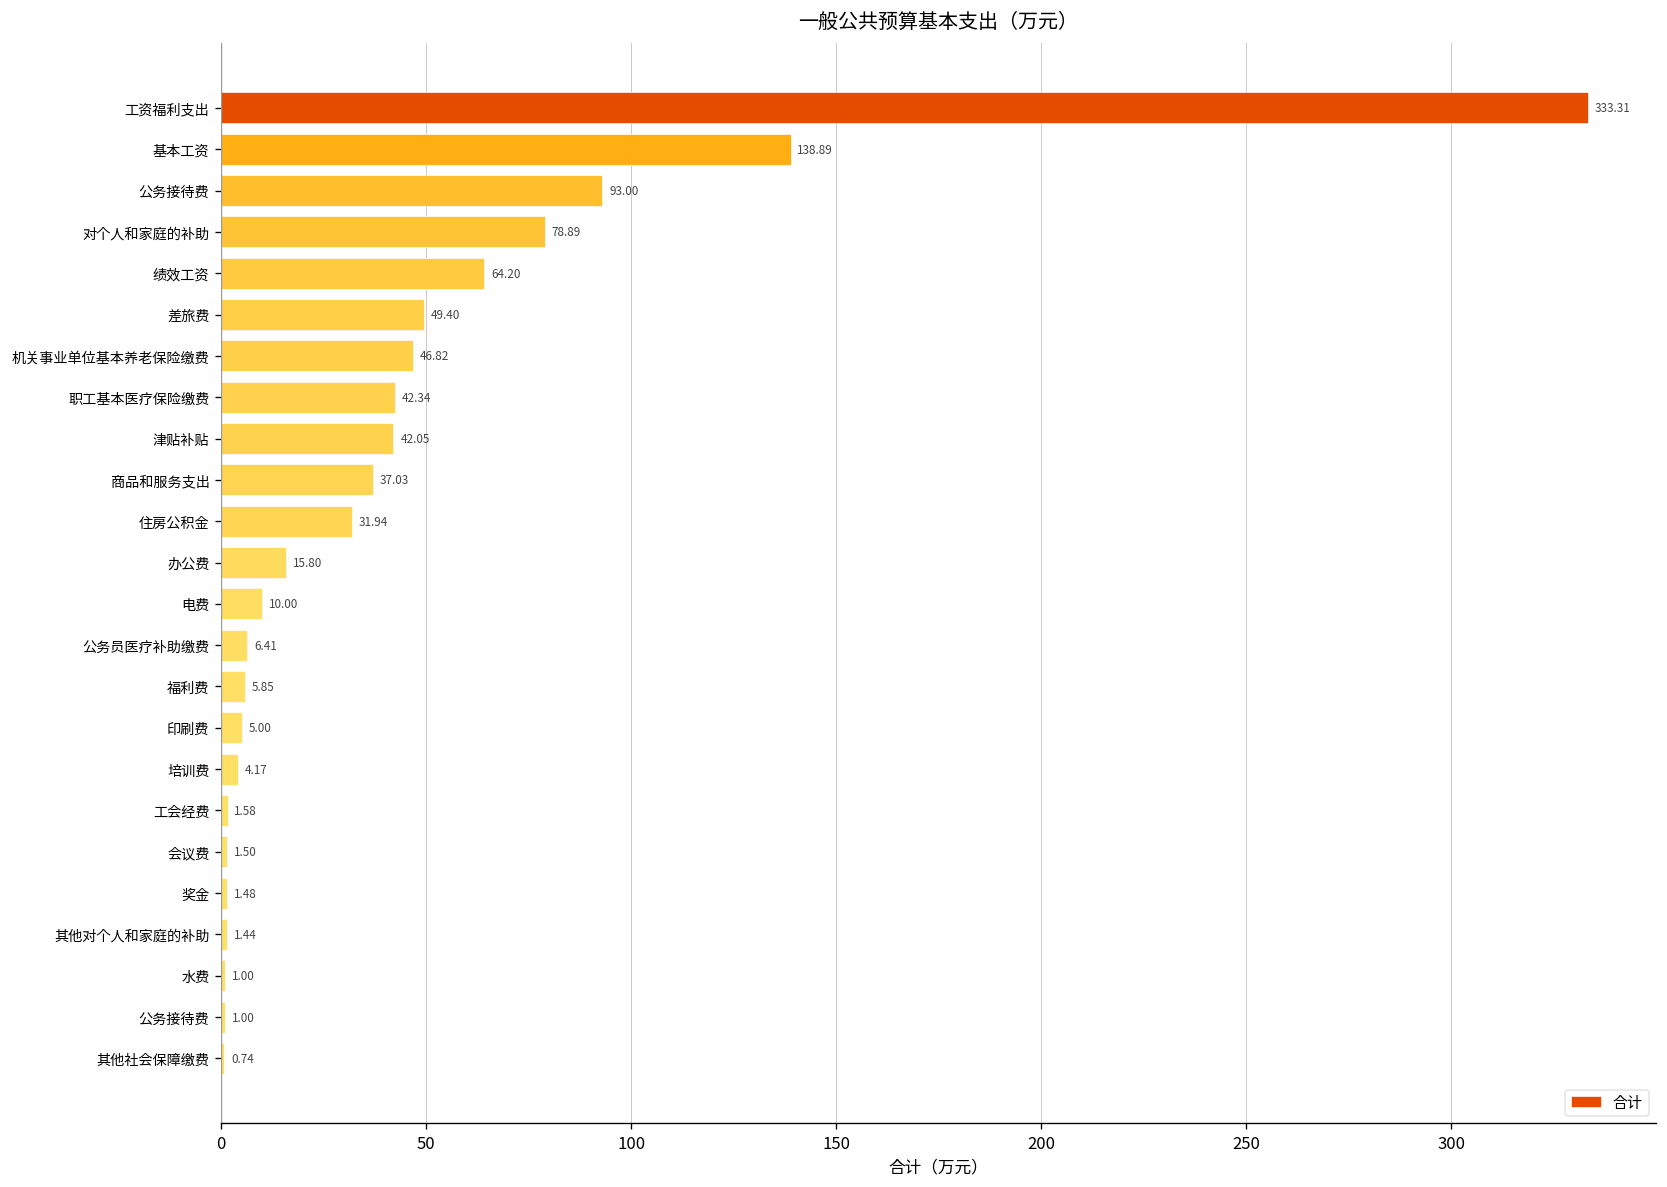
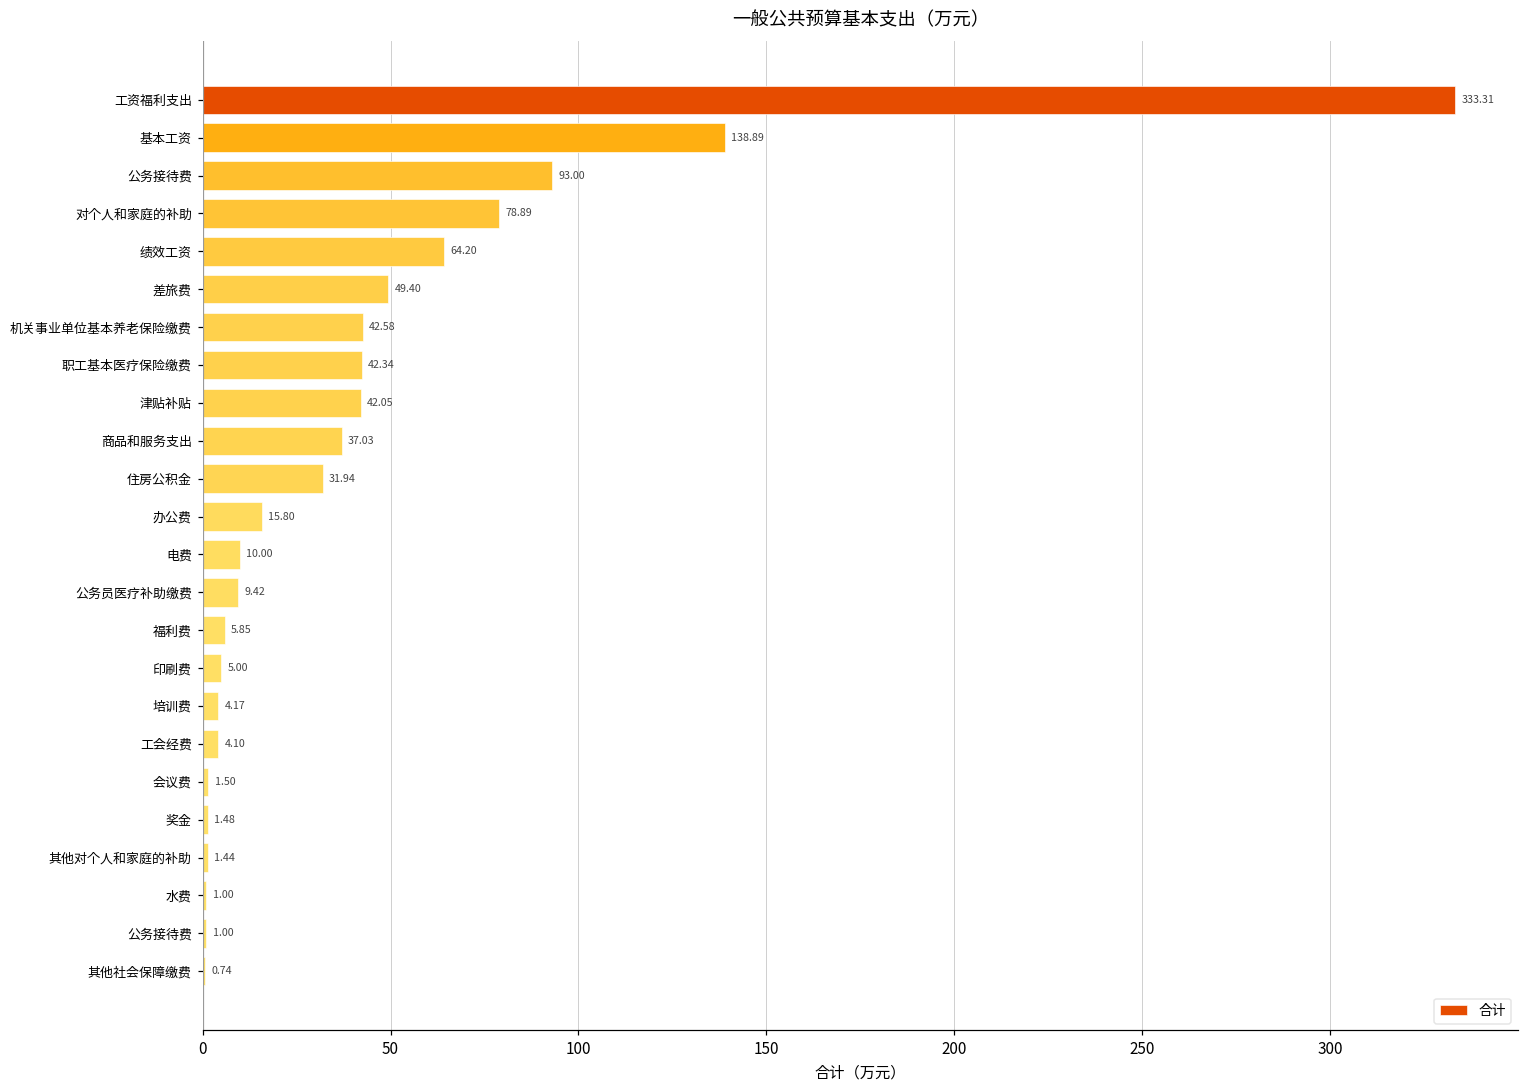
机关事业单位基本养老保险缴费: 46.82 -> 42.58
公务员医疗补助缴费: 6.41 -> 9.42
工会经费: 1.58 -> 4.10
